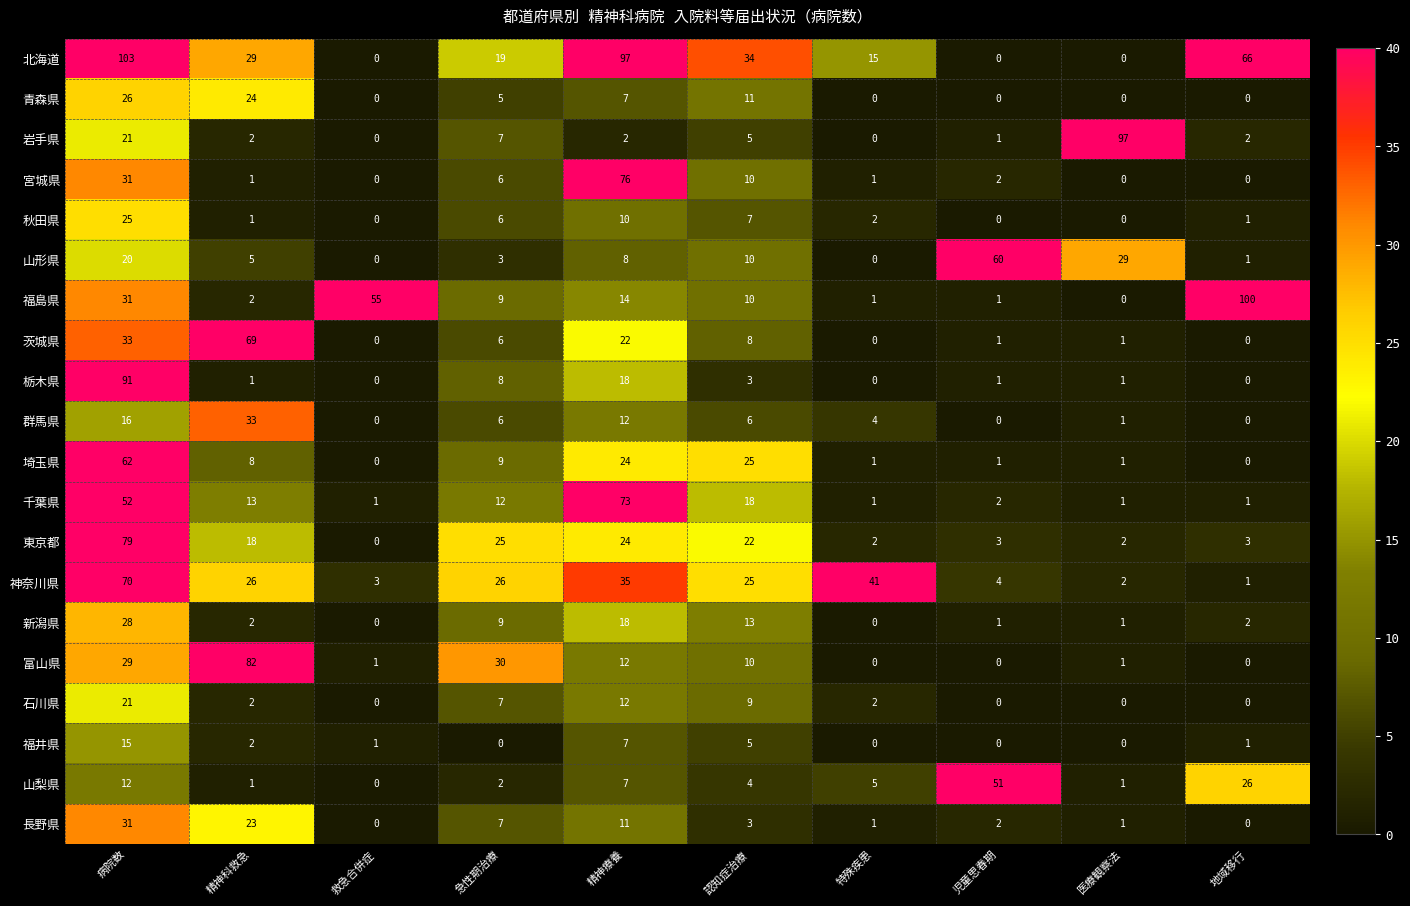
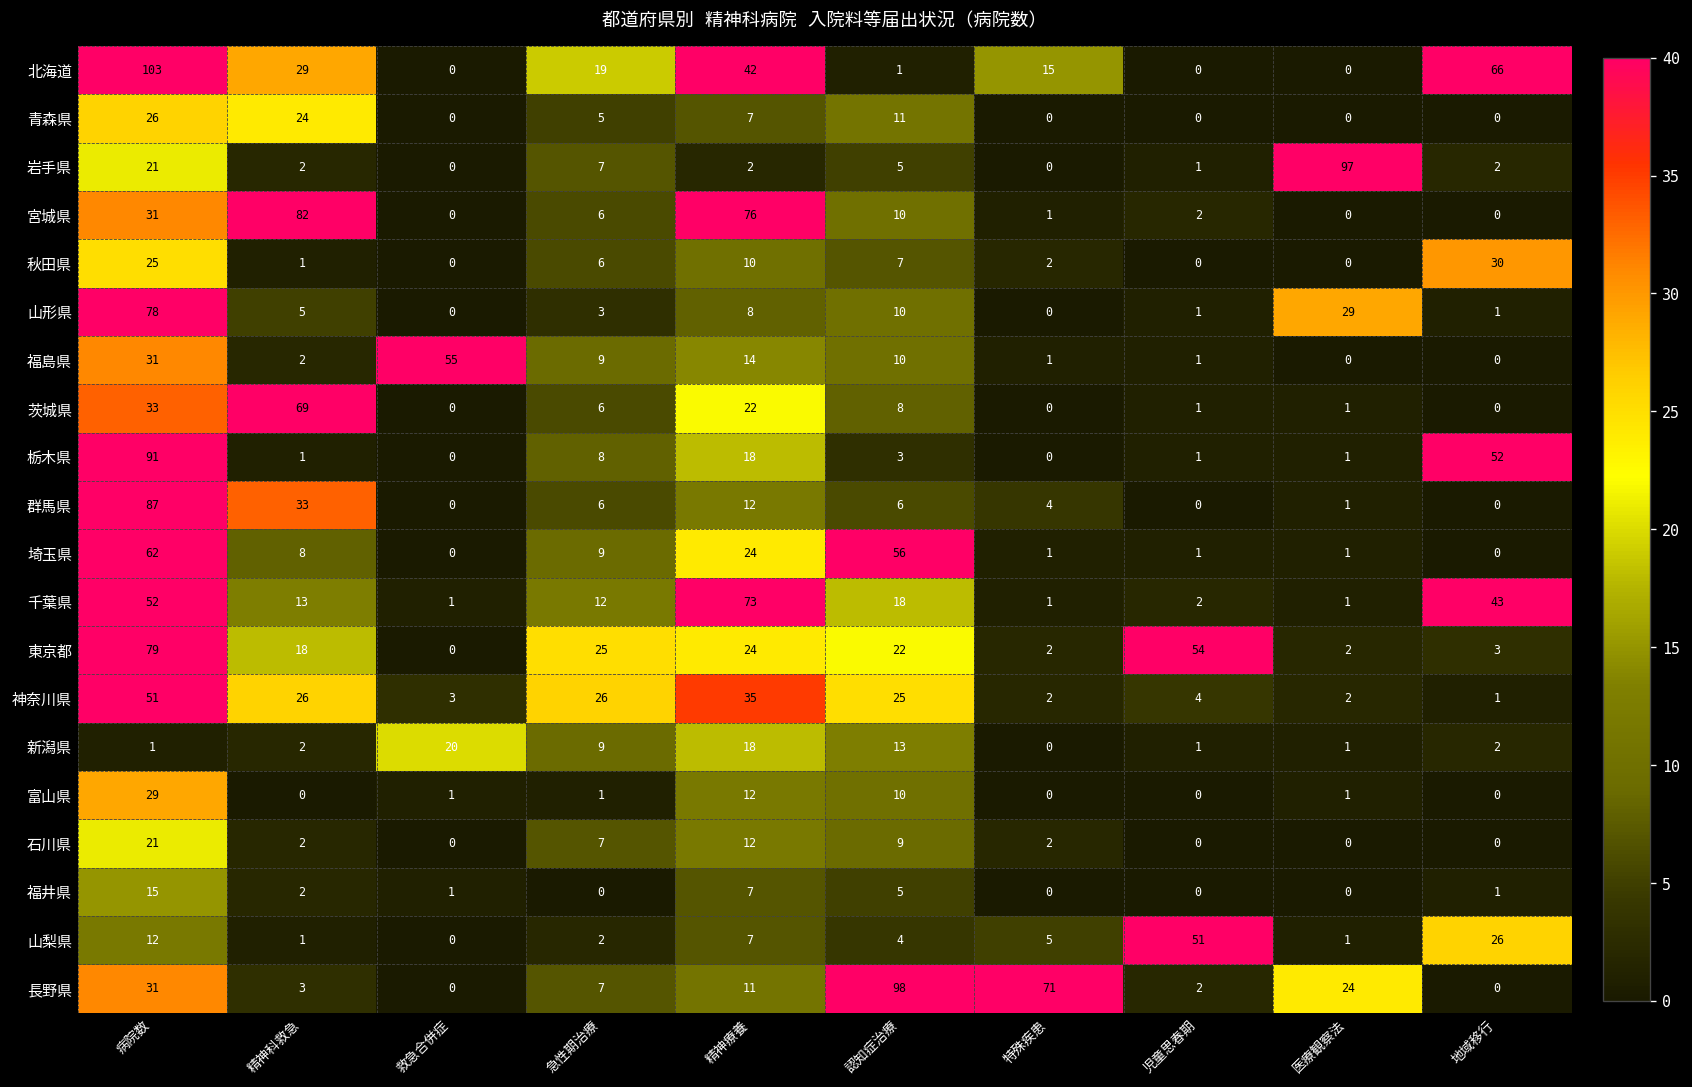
北海道, 精神療養: 97 -> 42
北海道, 認知症治療: 34 -> 1
宮城県, 精神科救急: 1 -> 82
秋田県, 地域移行: 1 -> 30
山形県, 病院数: 20 -> 78
山形県, 児童思春期: 60 -> 1
福島県, 地域移行: 100 -> 0
栃木県, 地域移行: 0 -> 52
群馬県, 病院数: 16 -> 87
埼玉県, 認知症治療: 25 -> 56
千葉県, 地域移行: 1 -> 43
東京都, 児童思春期: 3 -> 54
神奈川県, 病院数: 70 -> 51
神奈川県, 特殊疾患: 41 -> 2
新潟県, 病院数: 28 -> 1
新潟県, 救急合併症: 0 -> 20
富山県, 精神科救急: 82 -> 0
富山県, 急性期治療: 30 -> 1
長野県, 精神科救急: 23 -> 3
長野県, 認知症治療: 3 -> 98
長野県, 特殊疾患: 1 -> 71
長野県, 医療観察法: 1 -> 24
